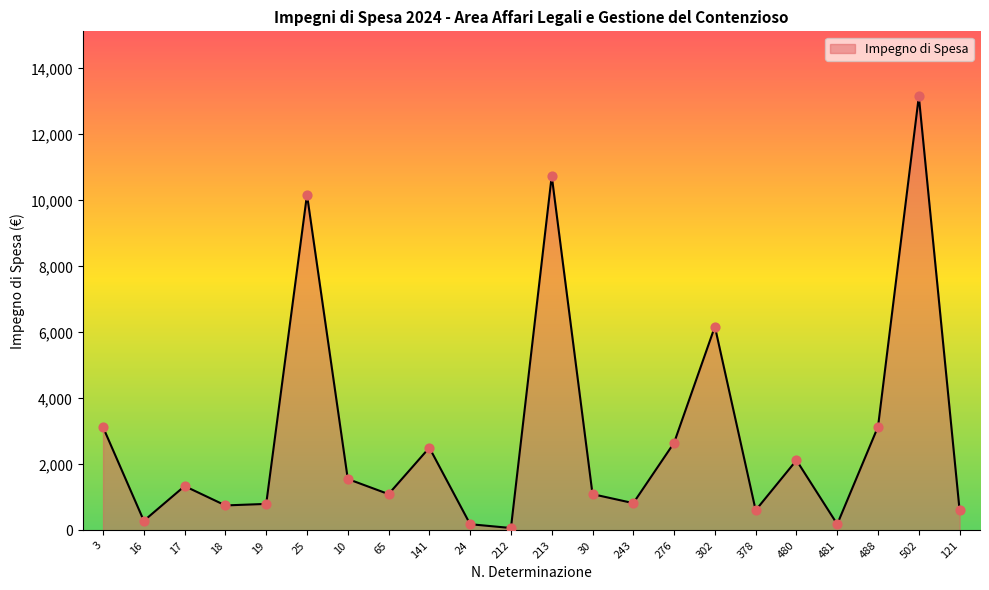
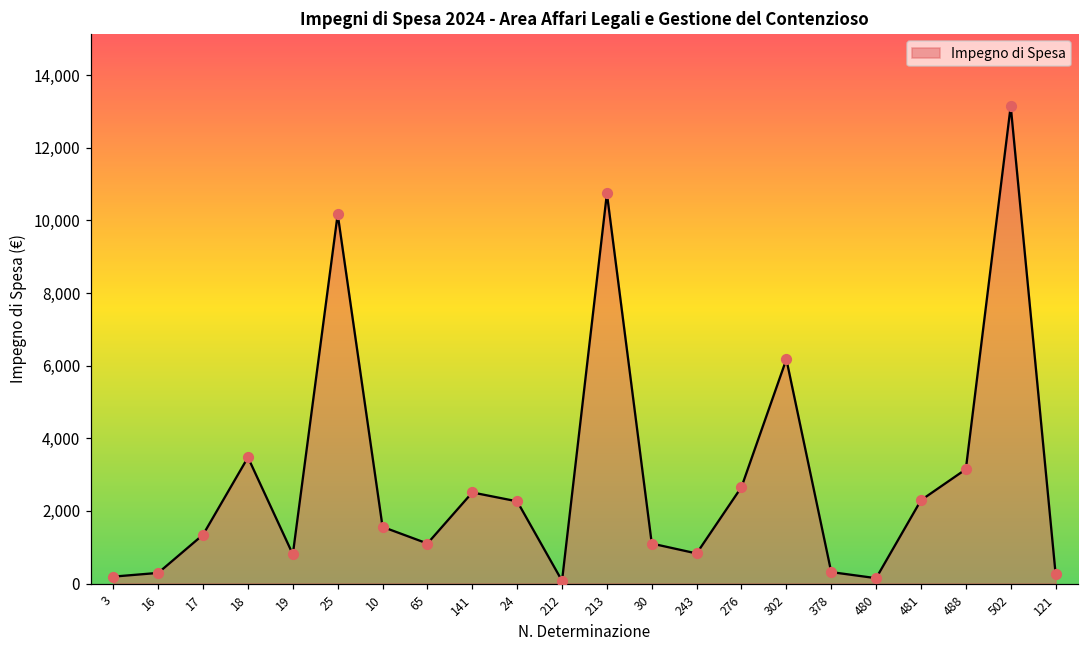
3: 3,100 -> 200
18: 800 -> 3,500
24: 200 -> 2,300
378: 600 -> 300
480: 2,100 -> 100
481: 200 -> 2,300
121: 600 -> 300
